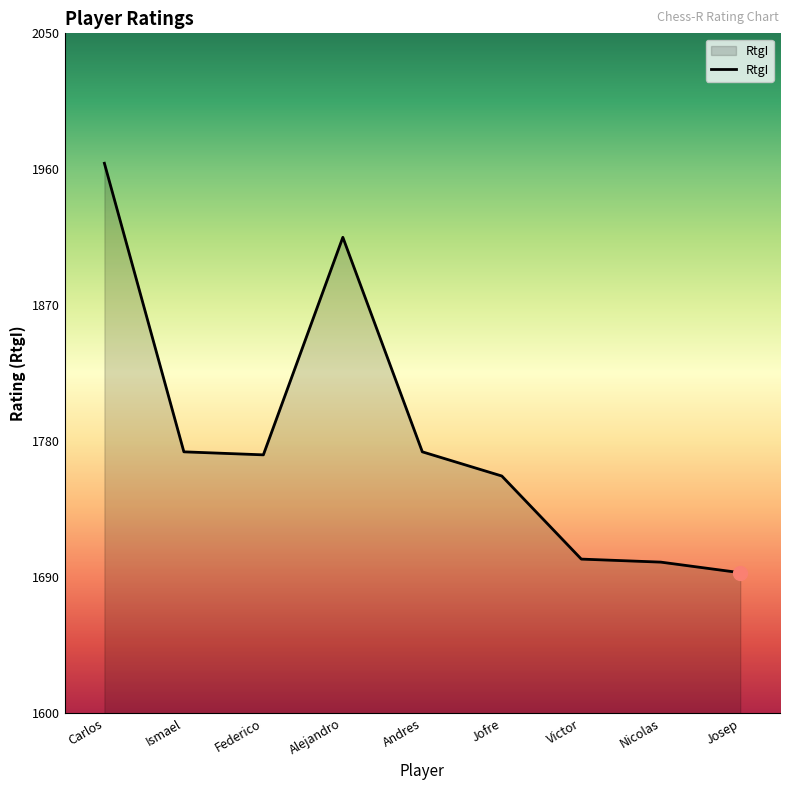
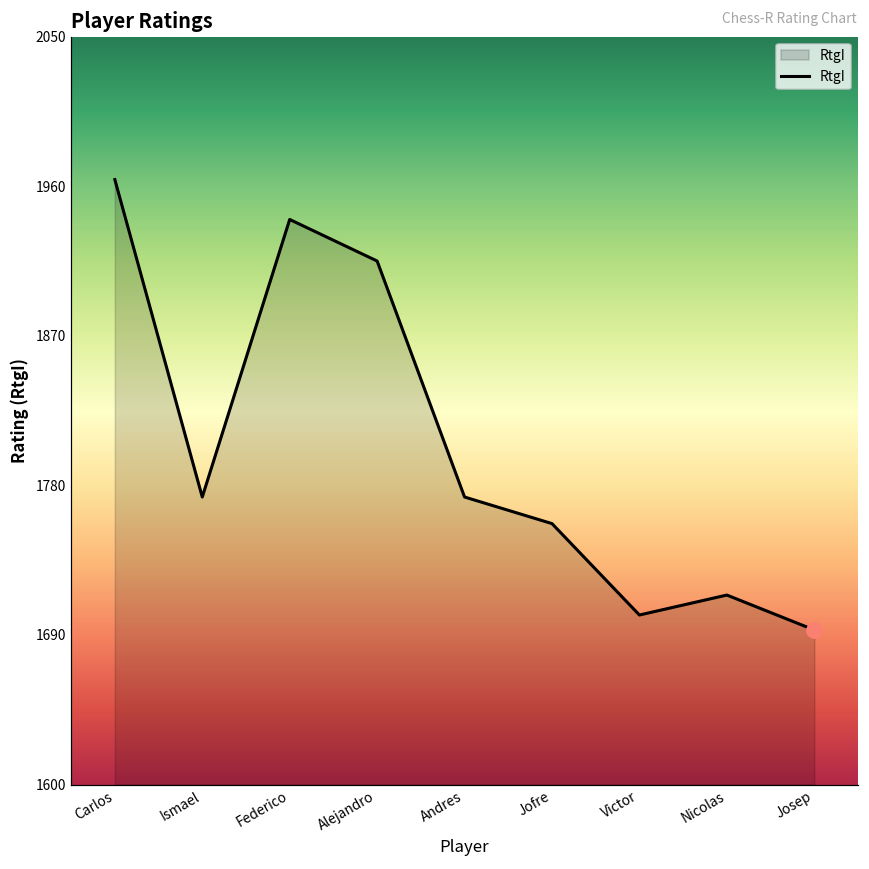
RtgI, Federico: 1771 -> 1940
RtgI, Nicolas: 1700 -> 1714
